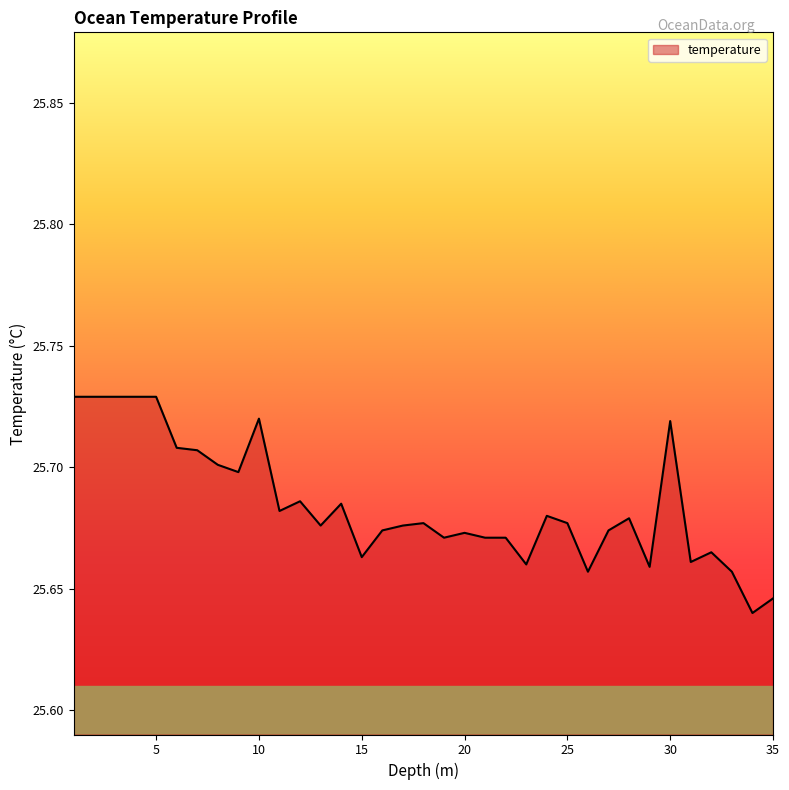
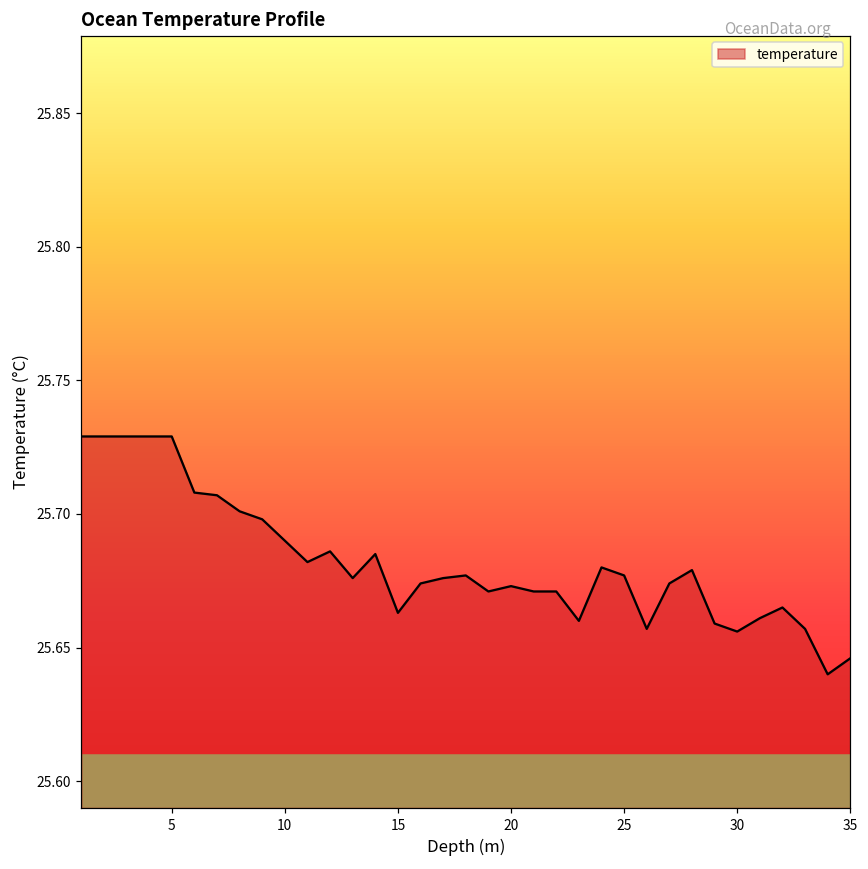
10: 25.72 -> 25.69
30: 25.719 -> 25.656
